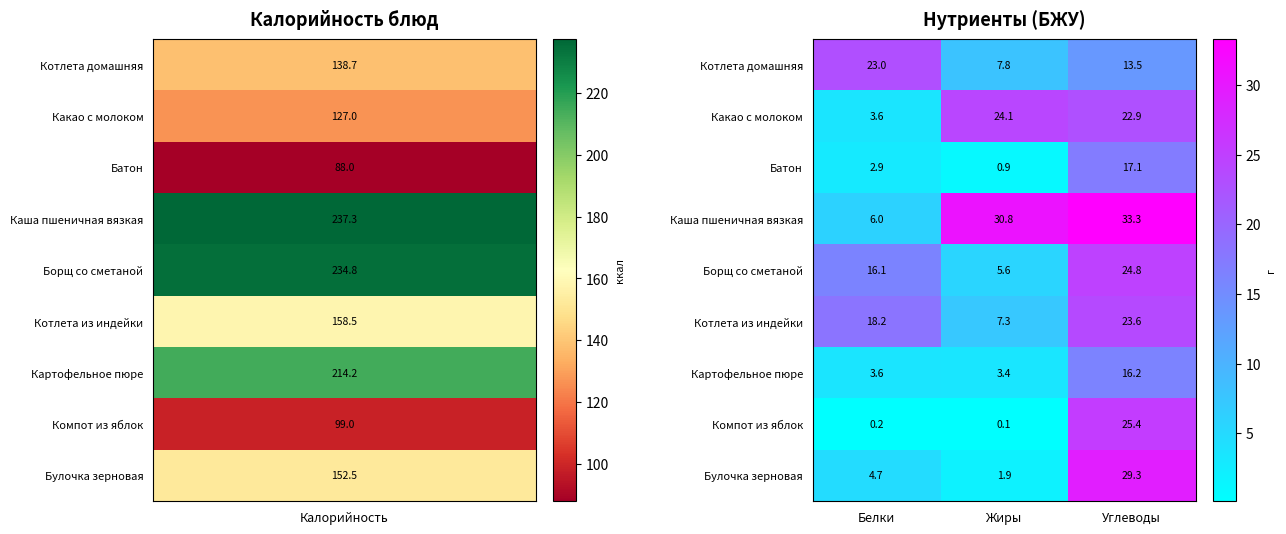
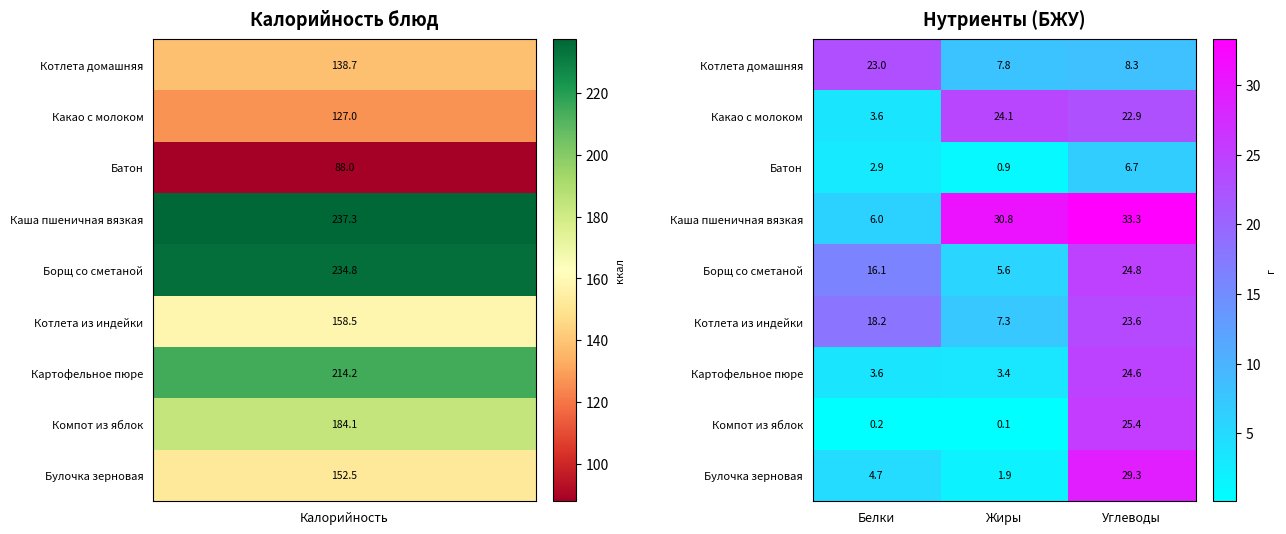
Калорийность блюд, Компот из яблок, Калорийность: 99.0 -> 184.1
Нутриенты (БЖУ), Котлета домашняя, Углеводы: 13.5 -> 8.3
Нутриенты (БЖУ), Батон, Углеводы: 17.1 -> 6.7
Нутриенты (БЖУ), Картофельное пюре, Углеводы: 16.2 -> 24.6
